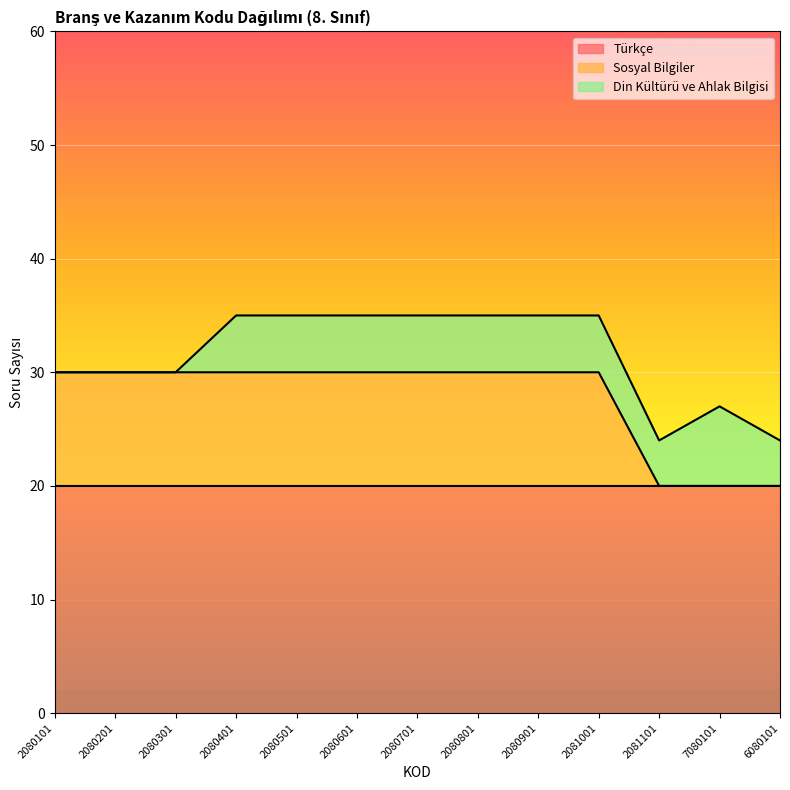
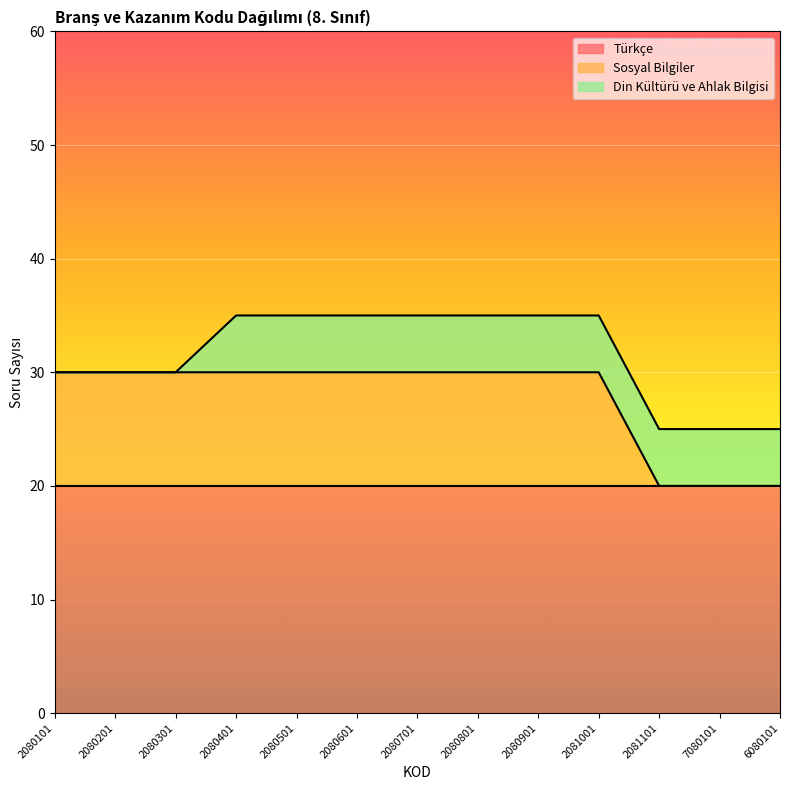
Din Kültürü ve Ahlak Bilgisi, 2081101: 4 -> 5
Din Kültürü ve Ahlak Bilgisi, 7080101: 7 -> 5
Din Kültürü ve Ahlak Bilgisi, 6080101: 4 -> 5
